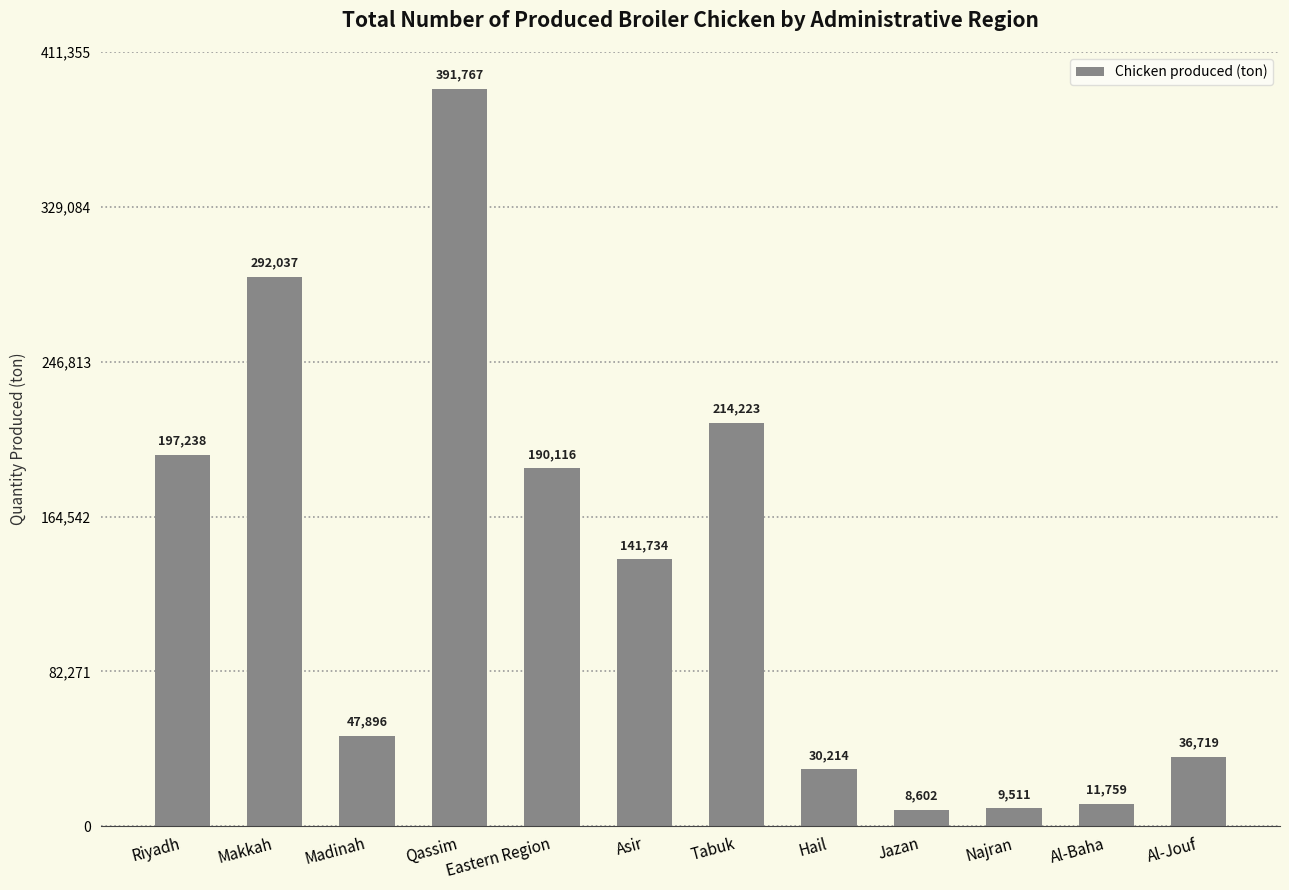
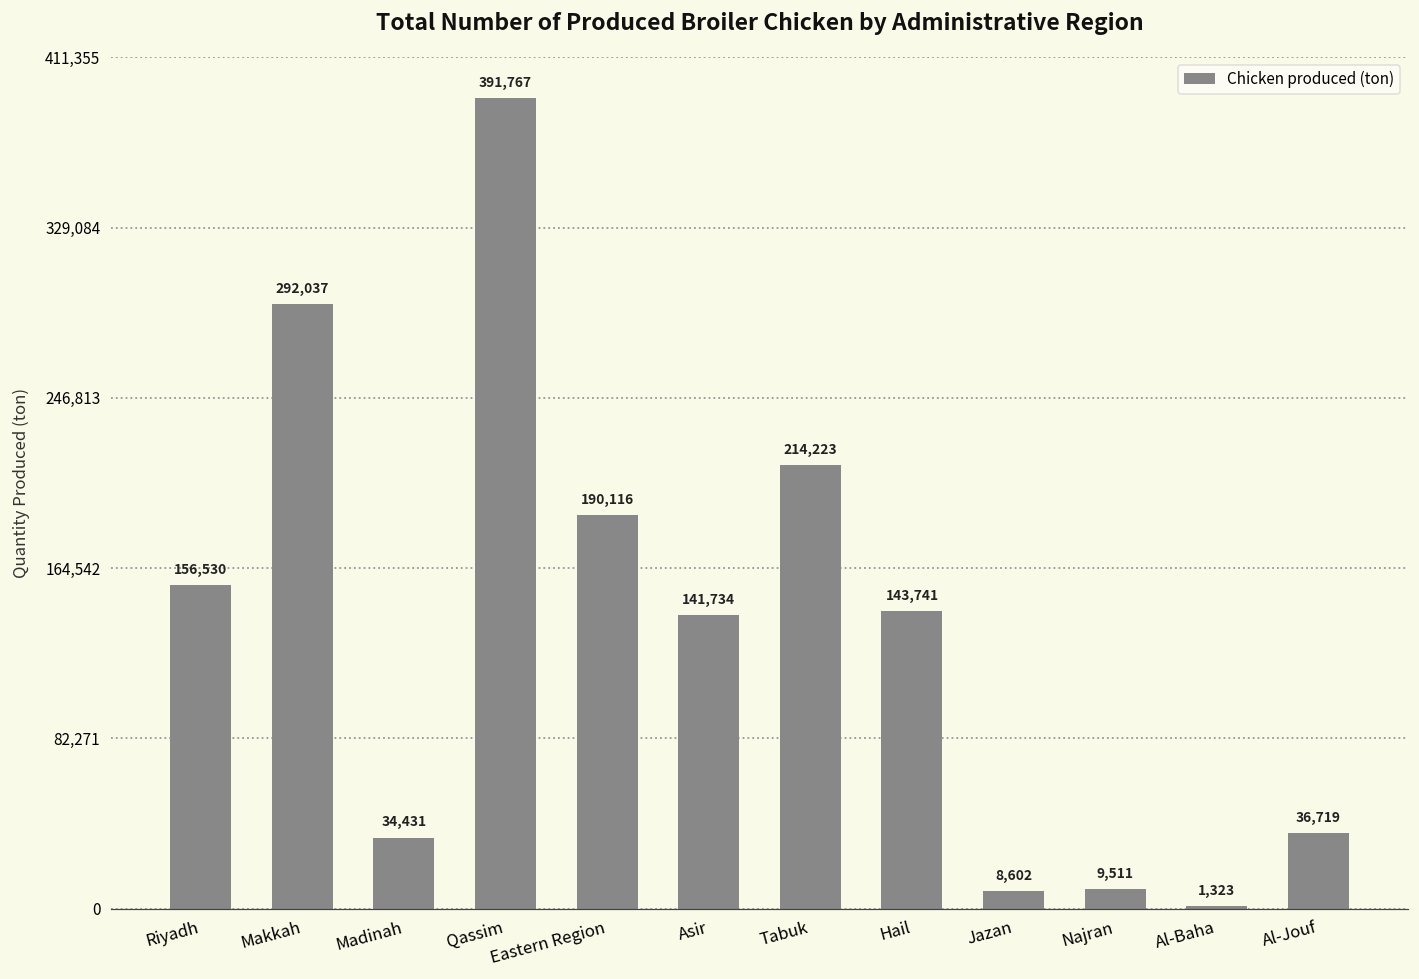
Riyadh: 197,238 -> 156,530
Madinah: 47,896 -> 34,431
Hail: 30,214 -> 143,741
Al-Baha: 11,759 -> 1,323
